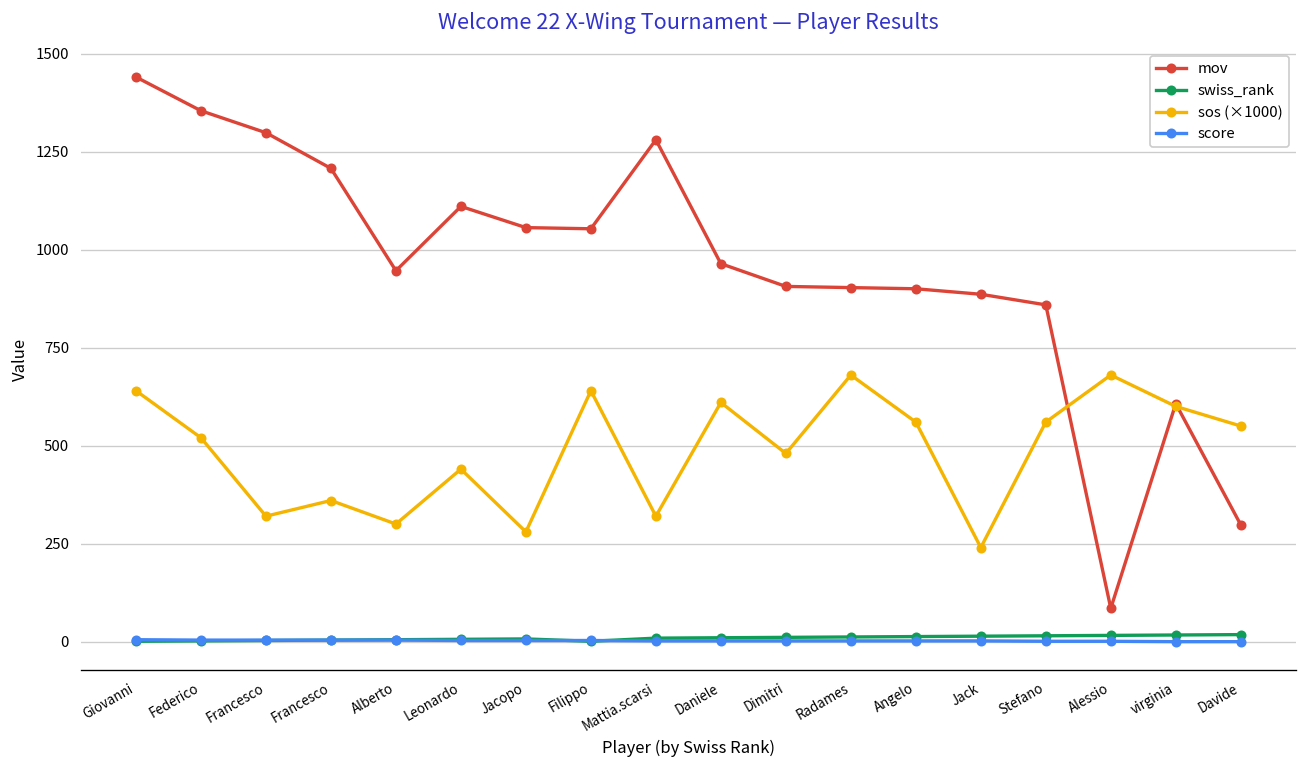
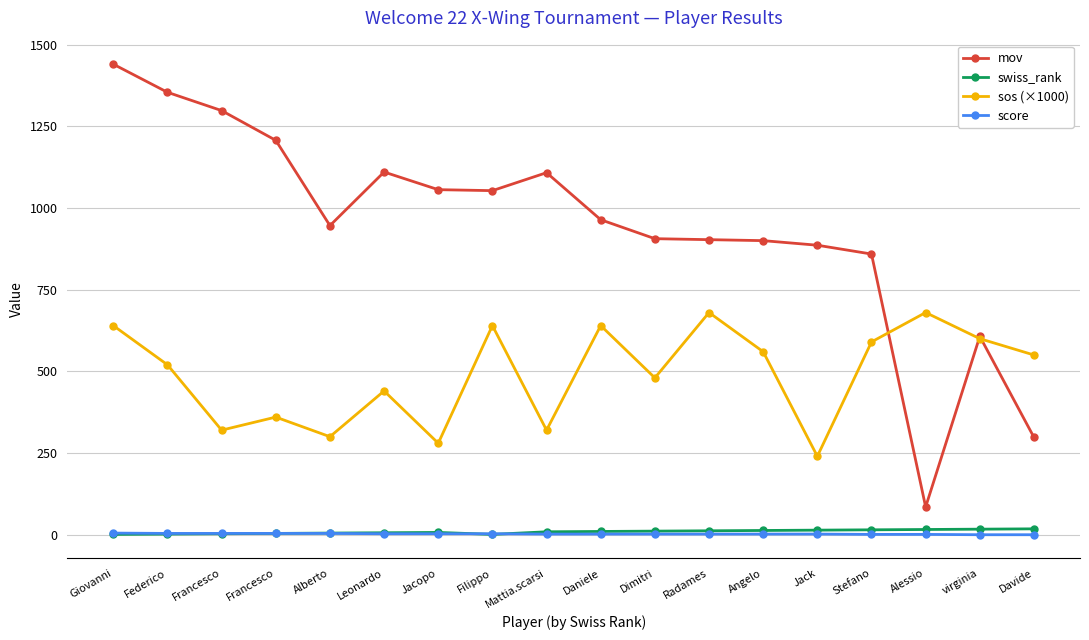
mov, Mattia.scarsi: 1280 -> 1110
sos (×1000), Daniele: 610 -> 640
sos (×1000), Stefano: 560 -> 590
